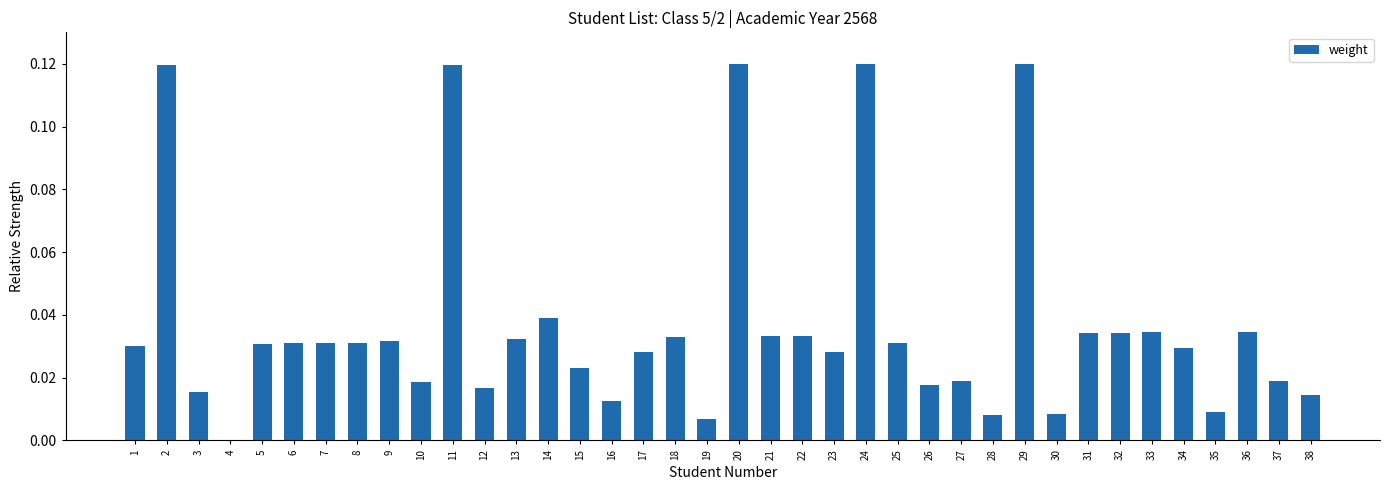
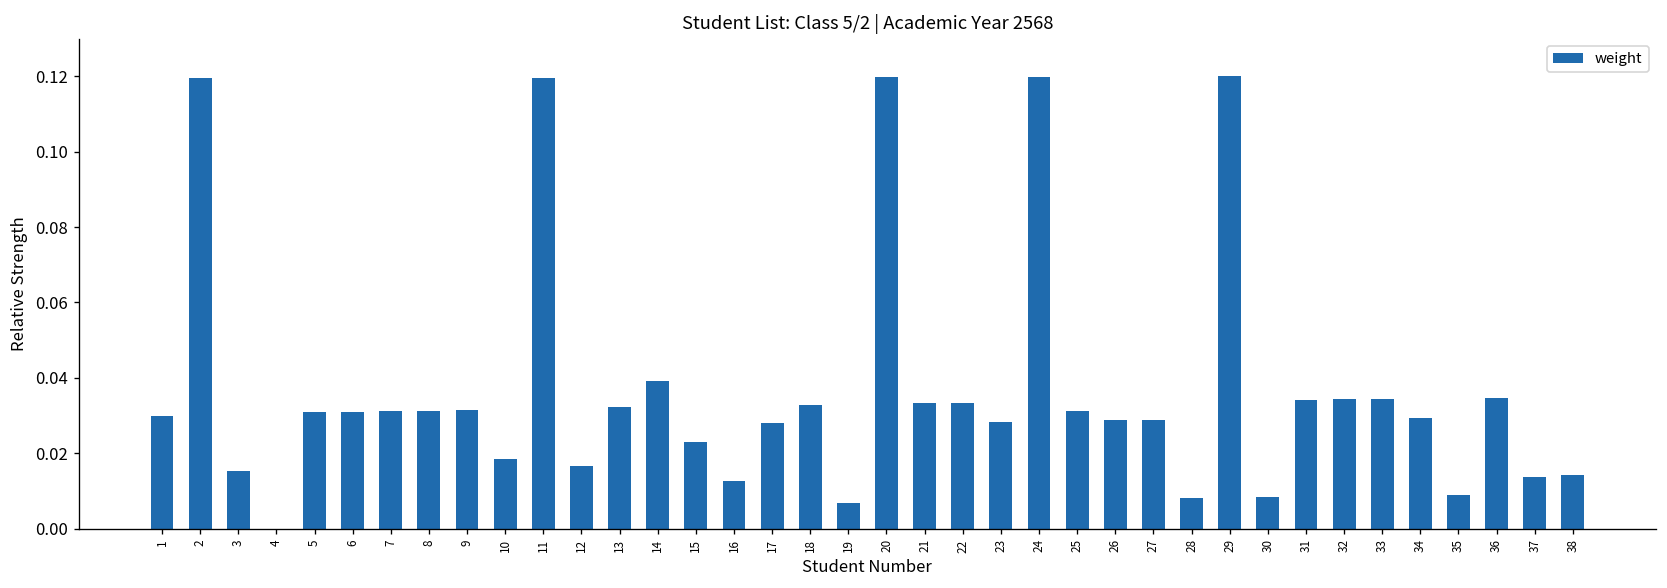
26: 0.018 -> 0.029
27: 0.019 -> 0.029
37: 0.019 -> 0.014
